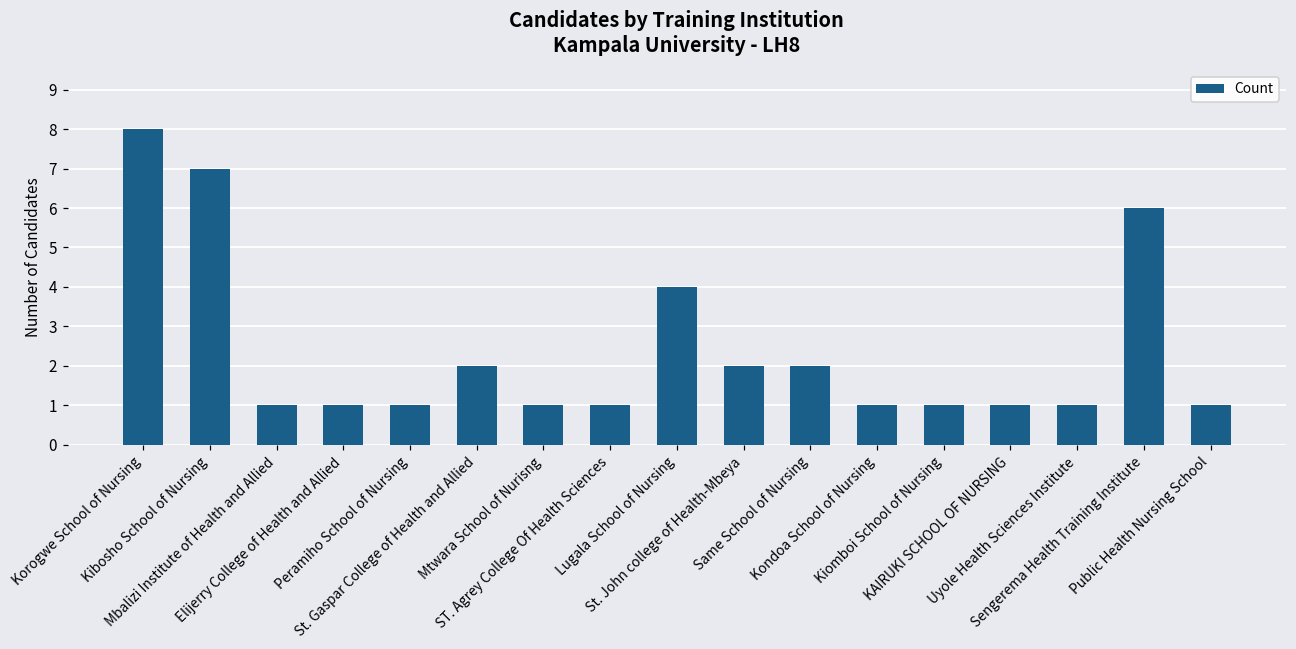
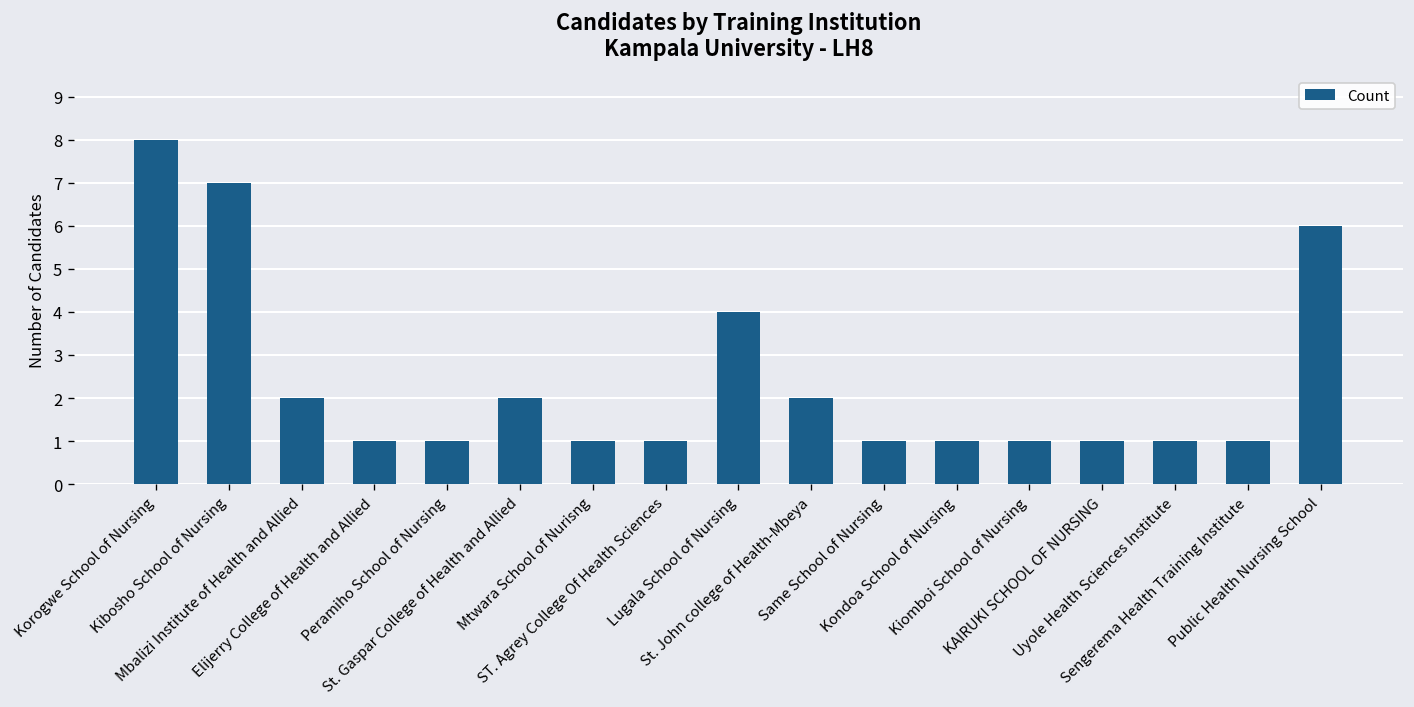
Mbalizi Institute of Health and Allied: 1 -> 2
Same School of Nursing: 2 -> 1
Sengerema Health Training Institute: 6 -> 1
Public Health Nursing School: 1 -> 6
